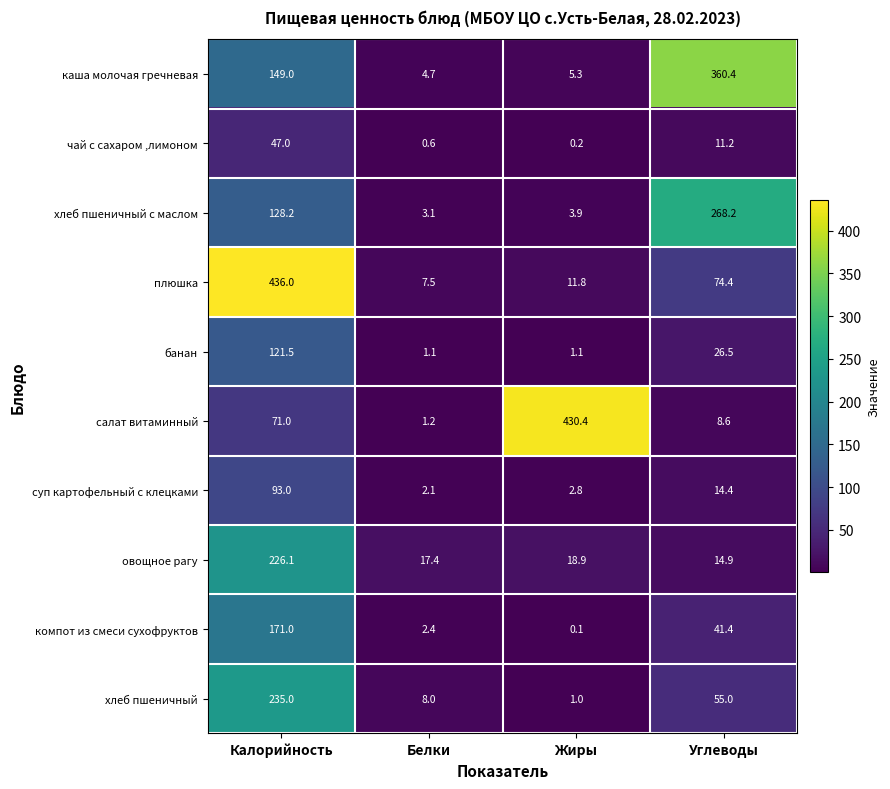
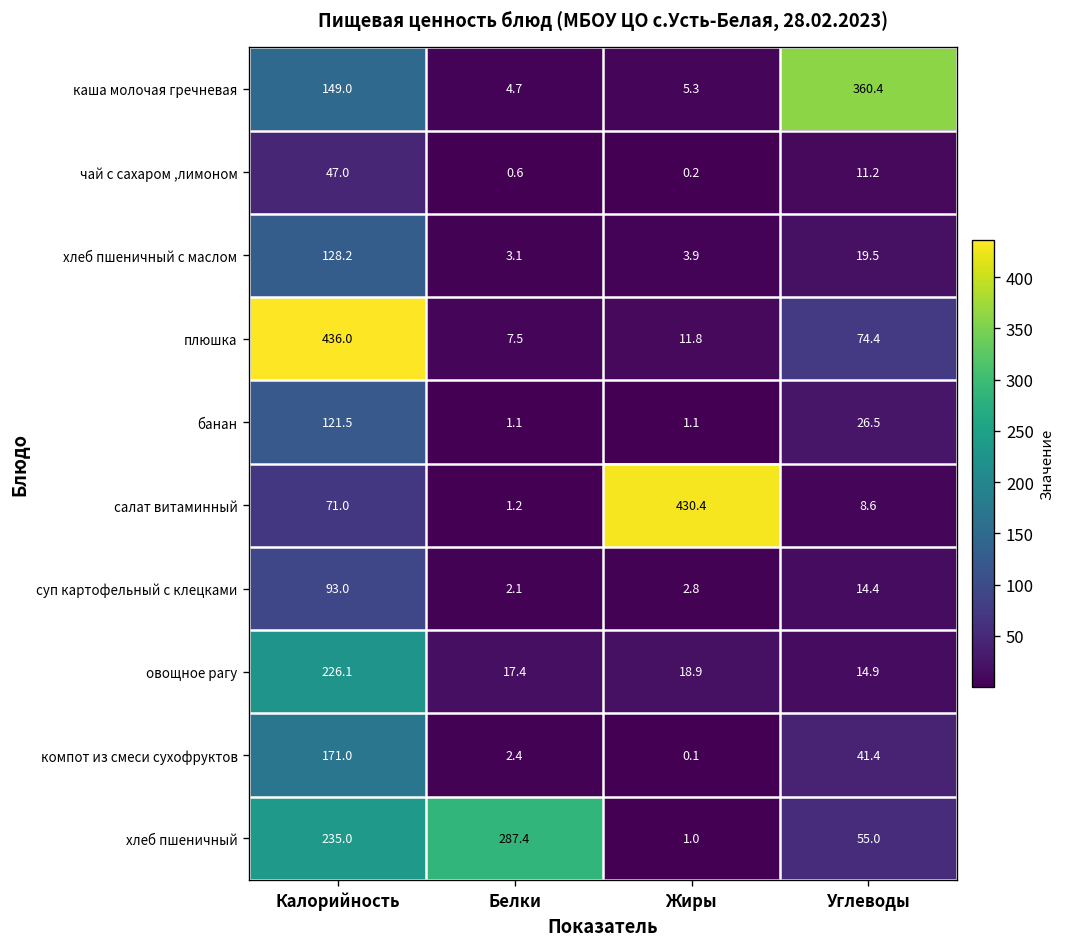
хлеб пшеничный с маслом, Углеводы: 268.2 -> 19.5
хлеб пшеничный, Белки: 8.0 -> 287.4
